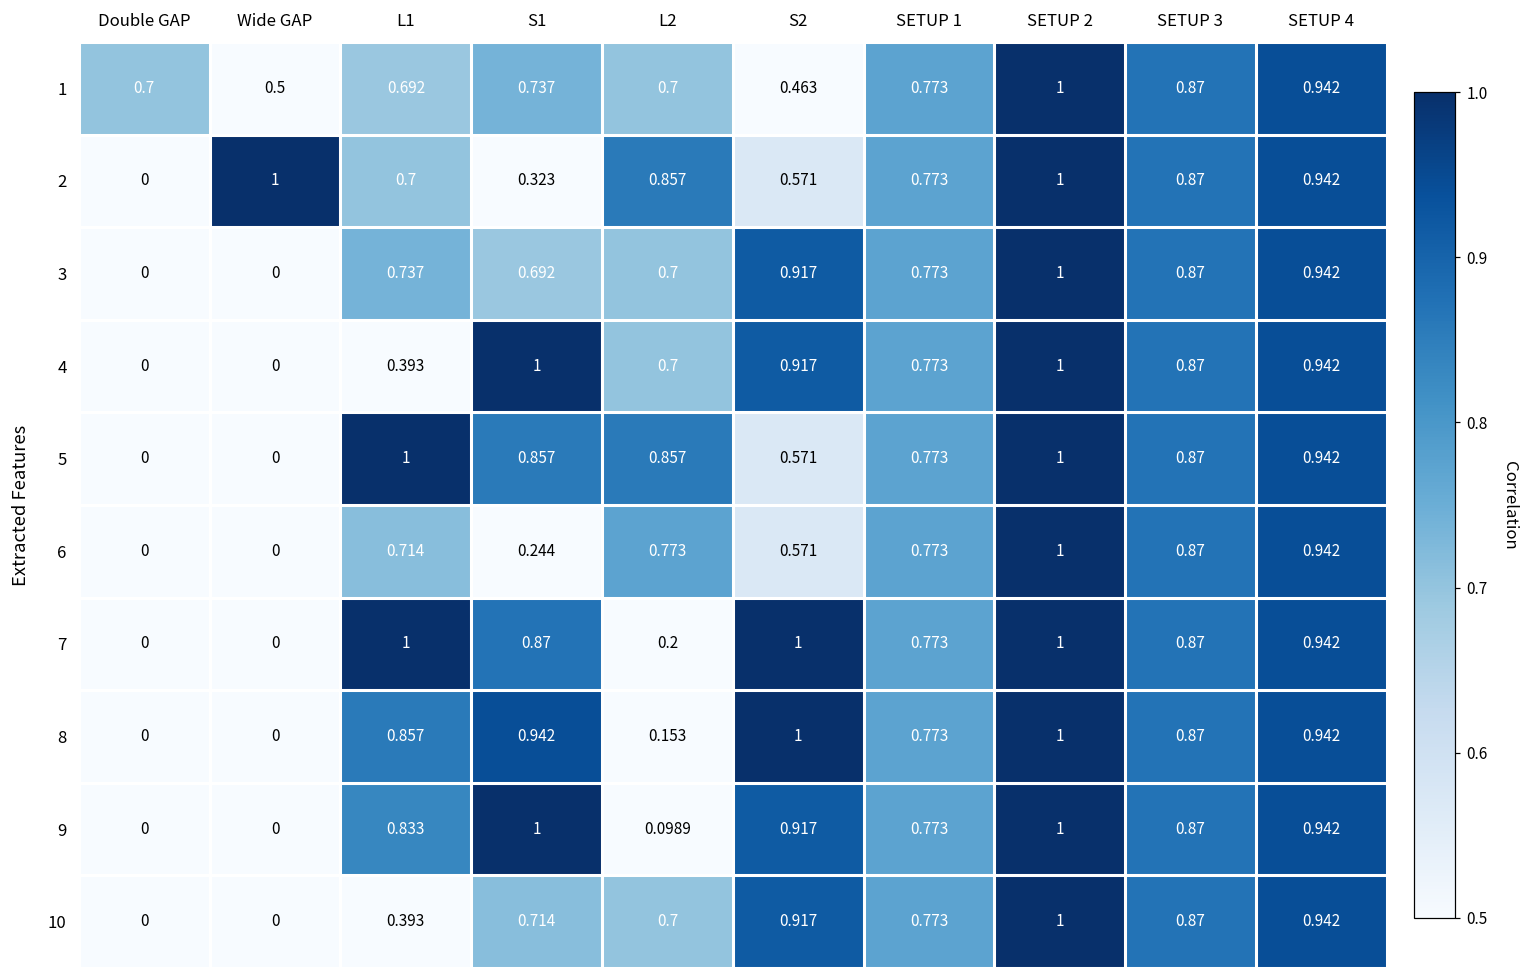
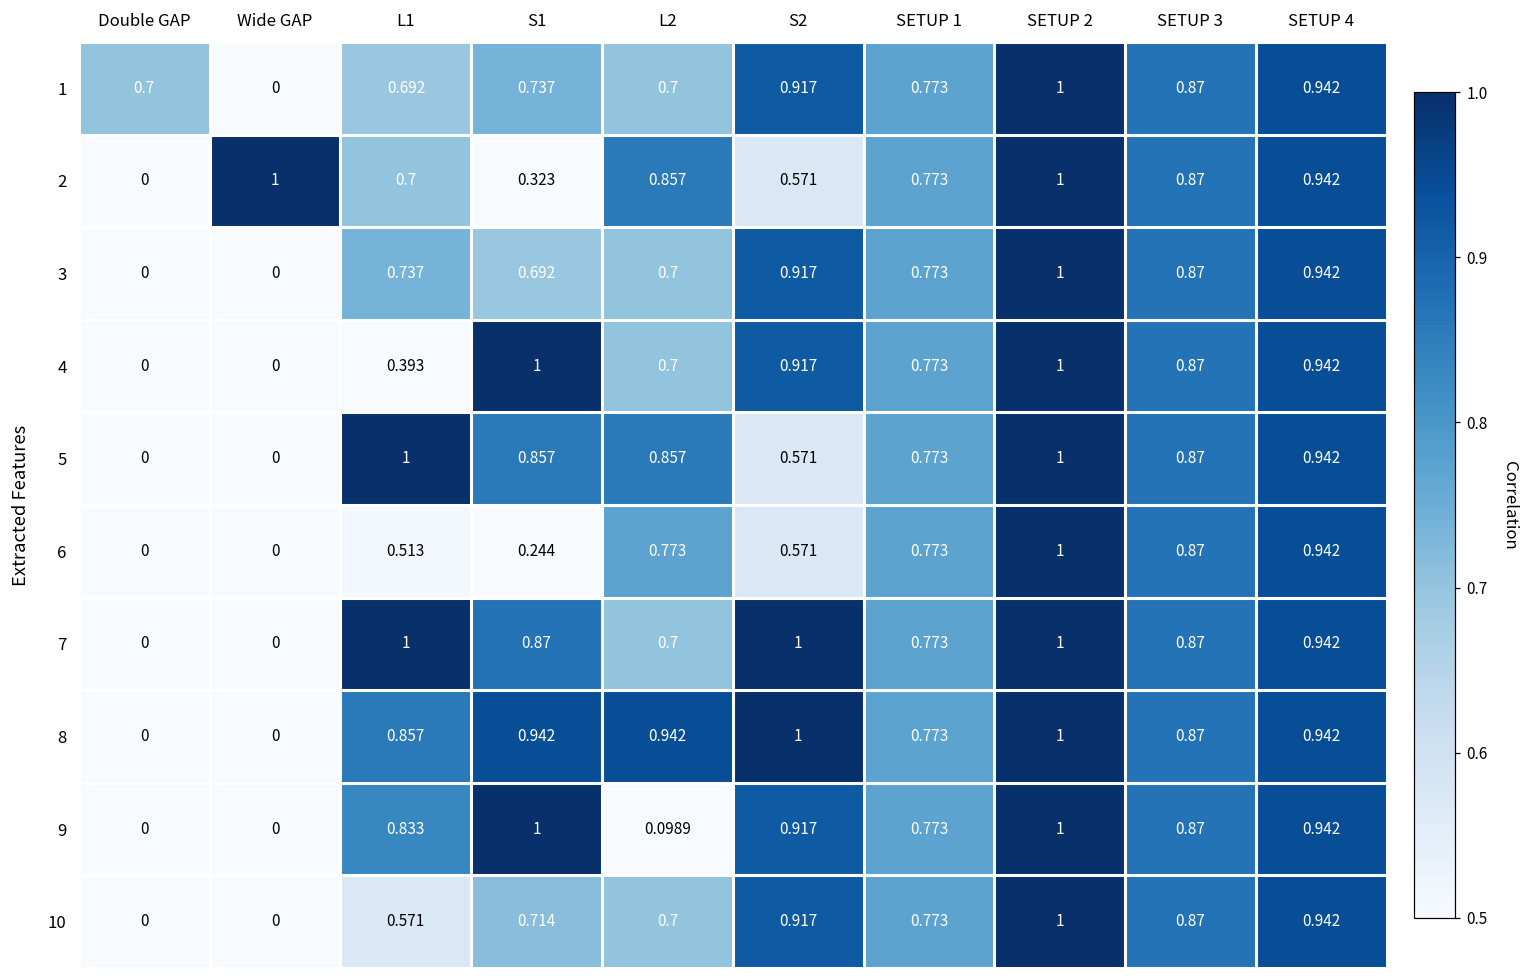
1, Wide GAP: 0.5 -> 0
1, S2: 0.463 -> 0.917
6, L1: 0.714 -> 0.513
7, L2: 0.2 -> 0.7
8, L2: 0.153 -> 0.942
10, L1: 0.393 -> 0.571
